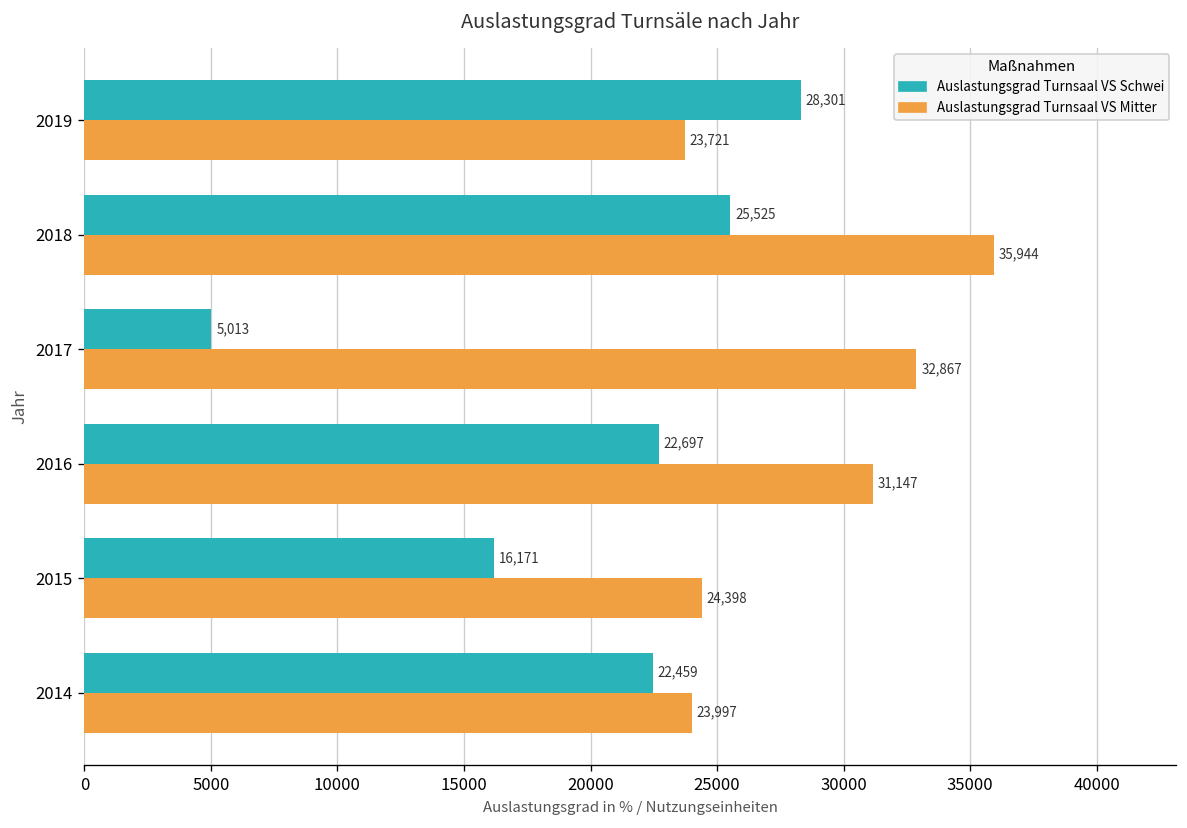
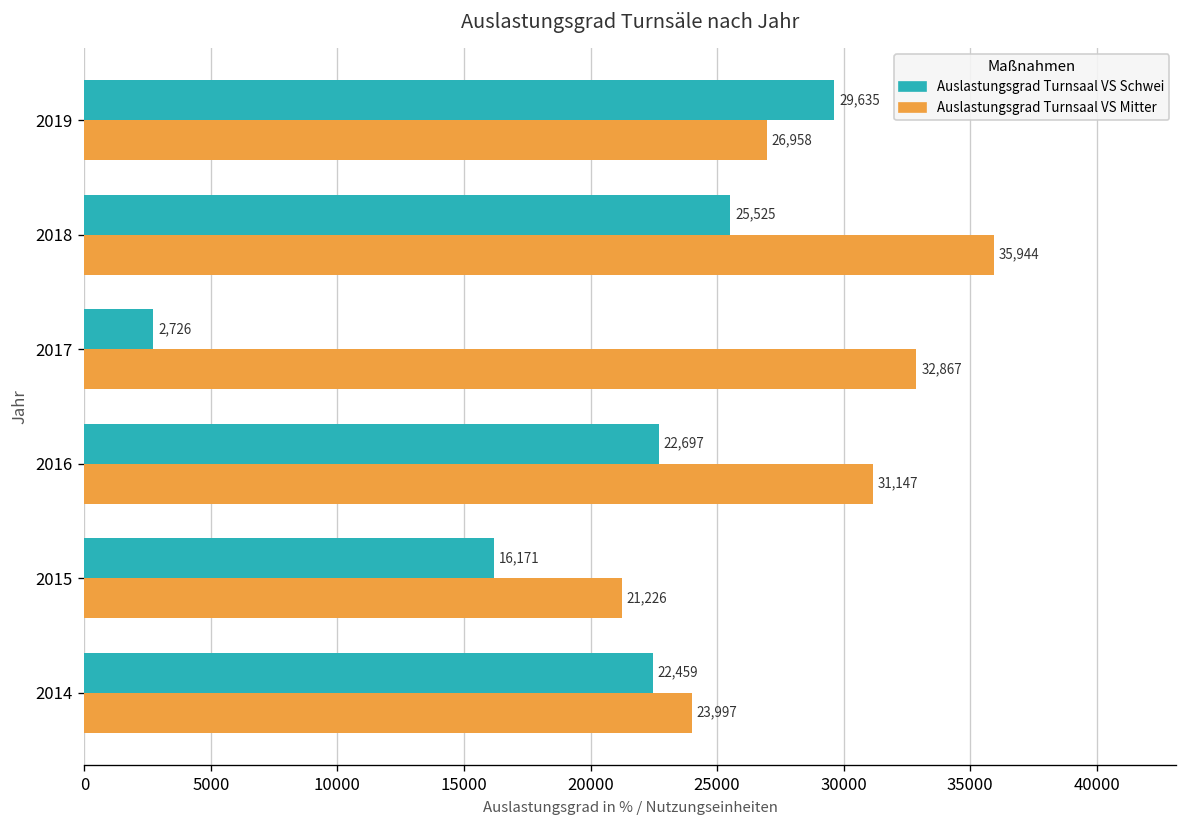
Auslastungsgrad Turnsaal VS Schwei, 2019: 28,301 -> 29,635
Auslastungsgrad Turnsaal VS Mitter, 2019: 23,721 -> 26,958
Auslastungsgrad Turnsaal VS Schwei, 2017: 5,013 -> 2,726
Auslastungsgrad Turnsaal VS Mitter, 2015: 24,398 -> 21,226
